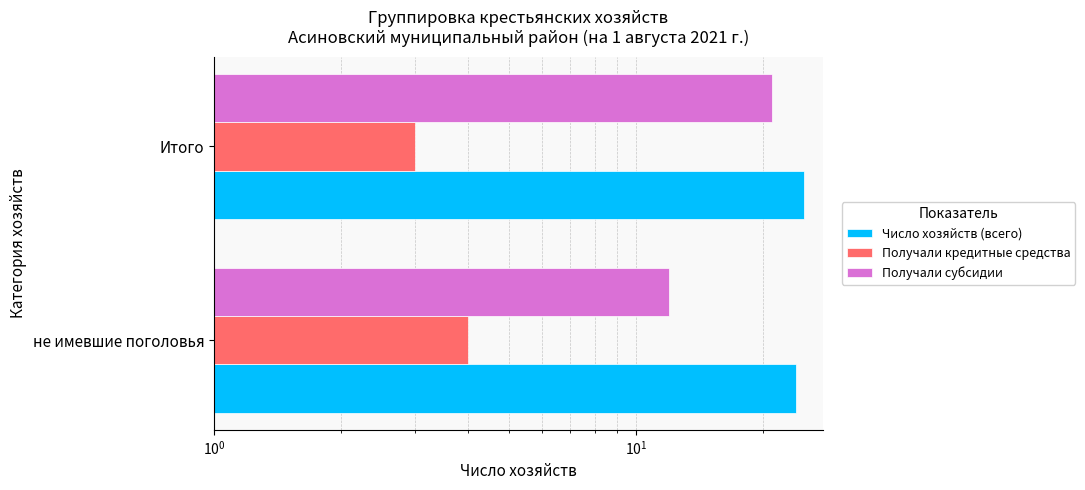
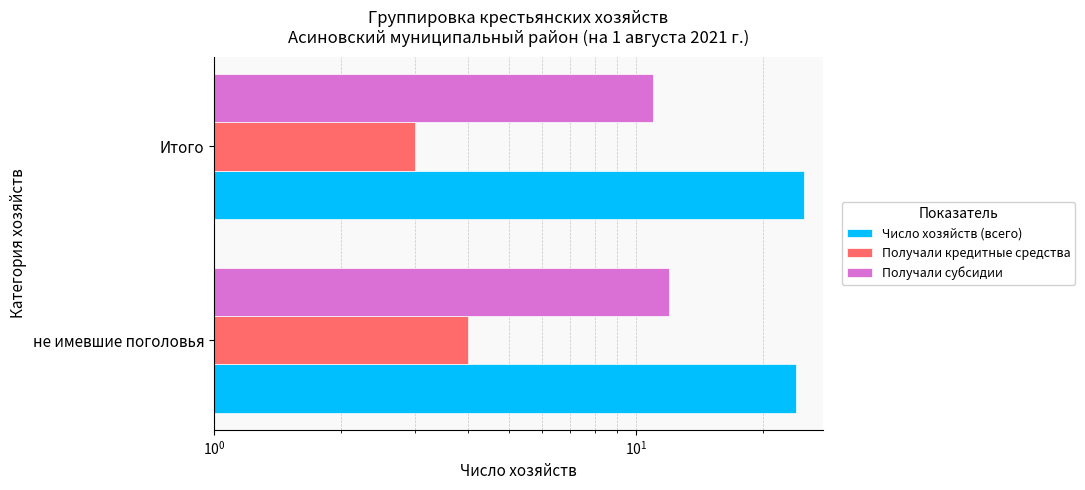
Получали субсидии, Итого: 21 -> 11
